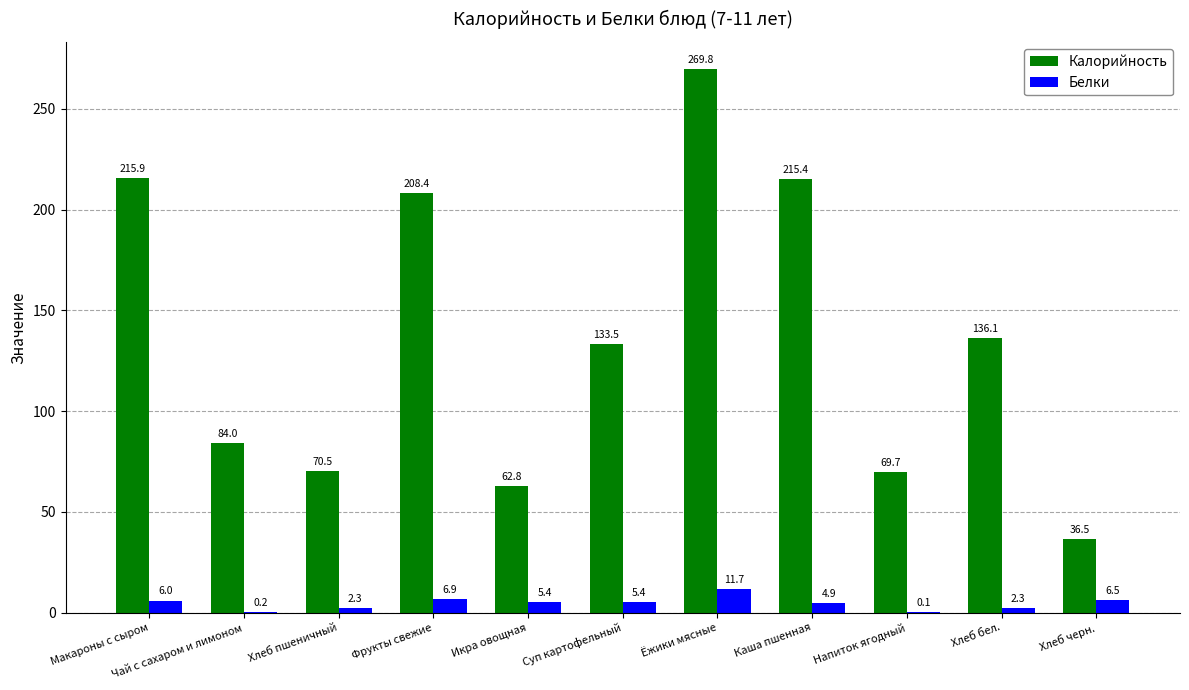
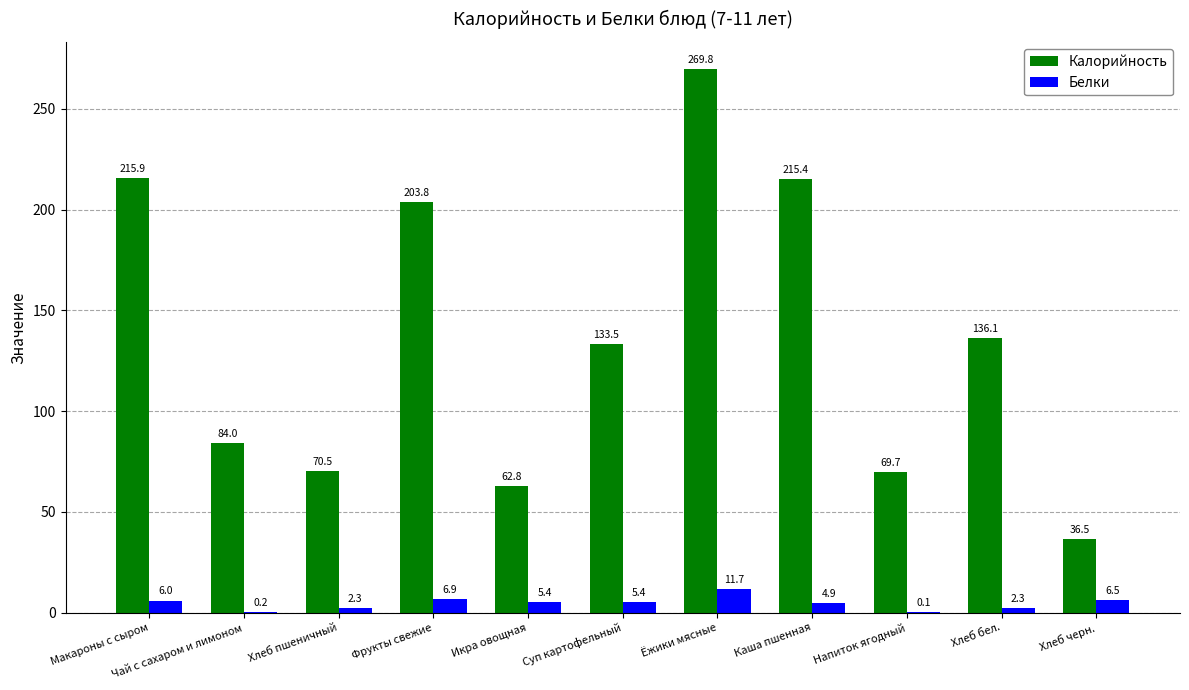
Калорийность, Фрукты свежие: 208.4 -> 203.8
